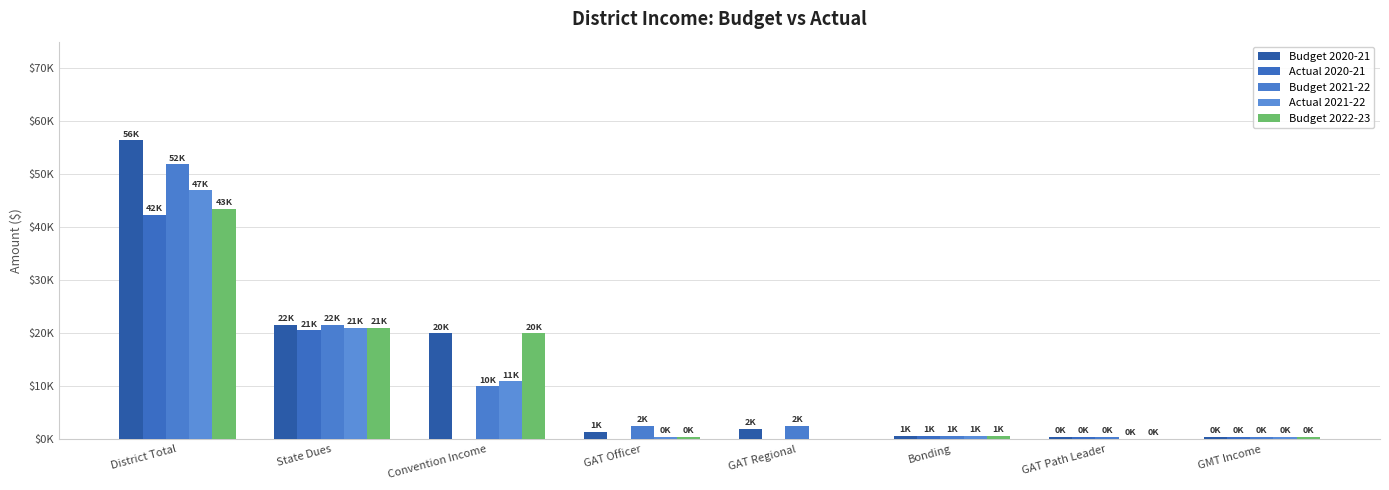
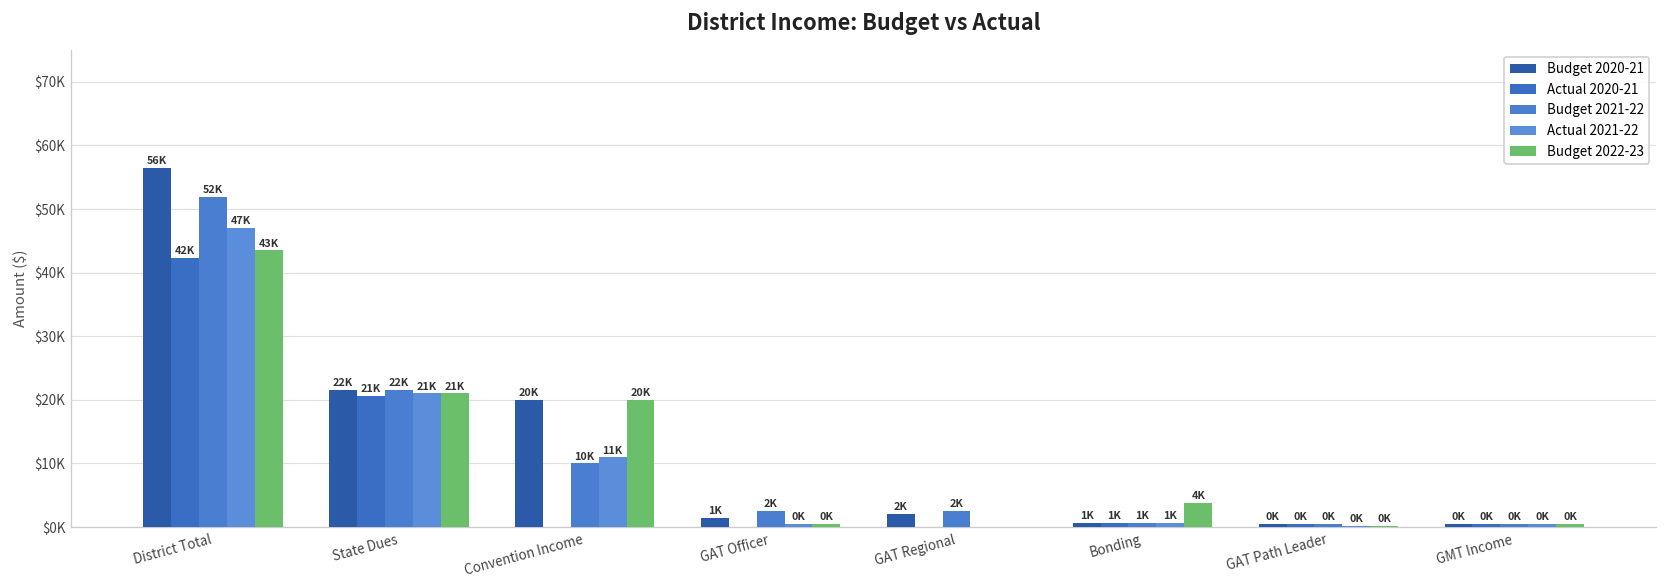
Budget 2022-23, Bonding: 1K -> 4K
